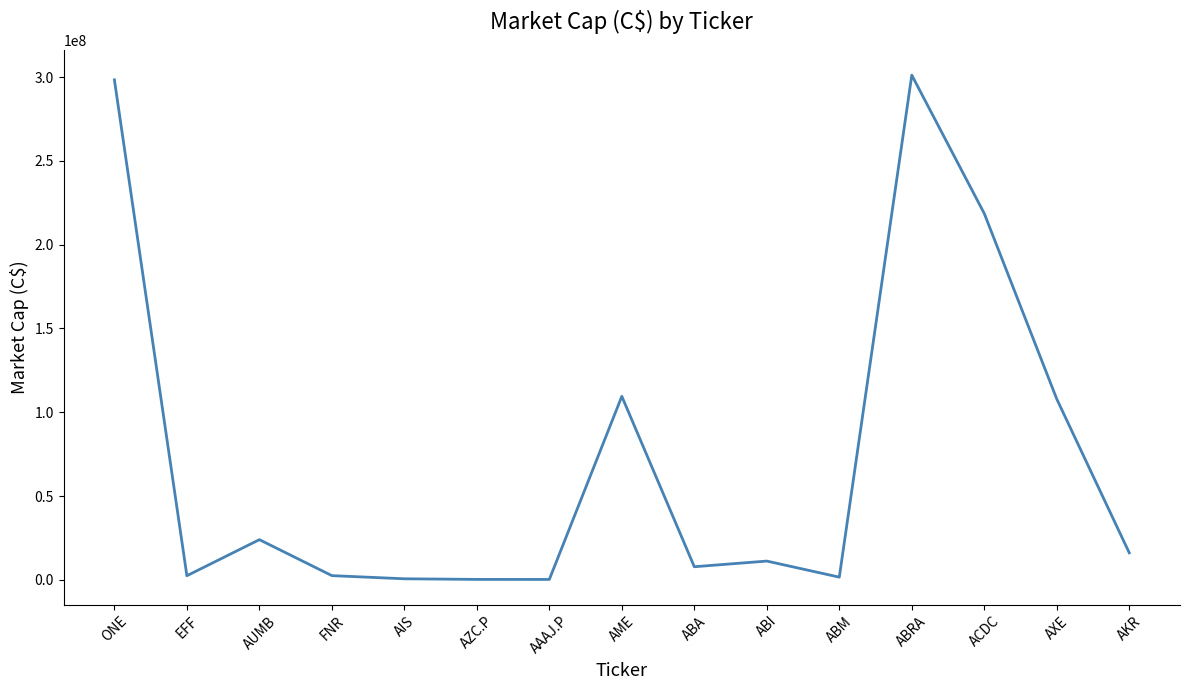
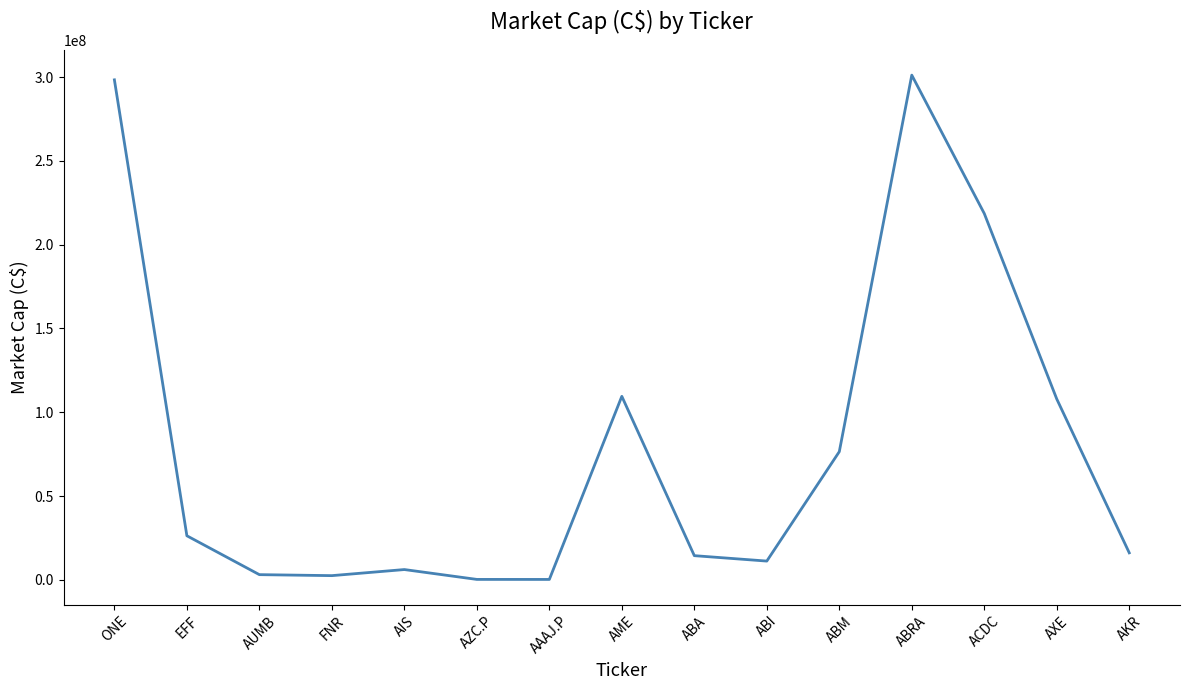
EFF: 2000000 -> 26000000
AUMB: 24000000 -> 3000000
AIS: 1000000 -> 6000000
ABA: 8000000 -> 14000000
ABM: 2000000 -> 76000000
